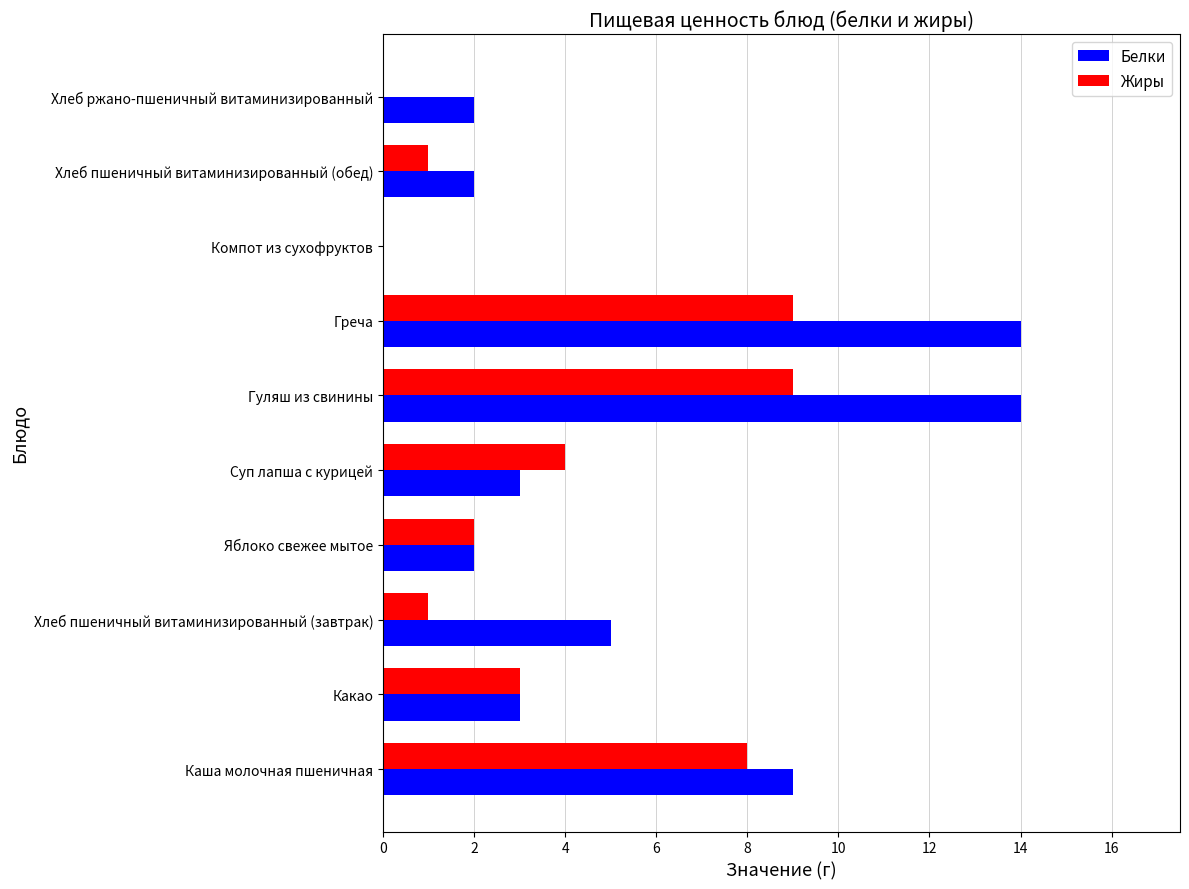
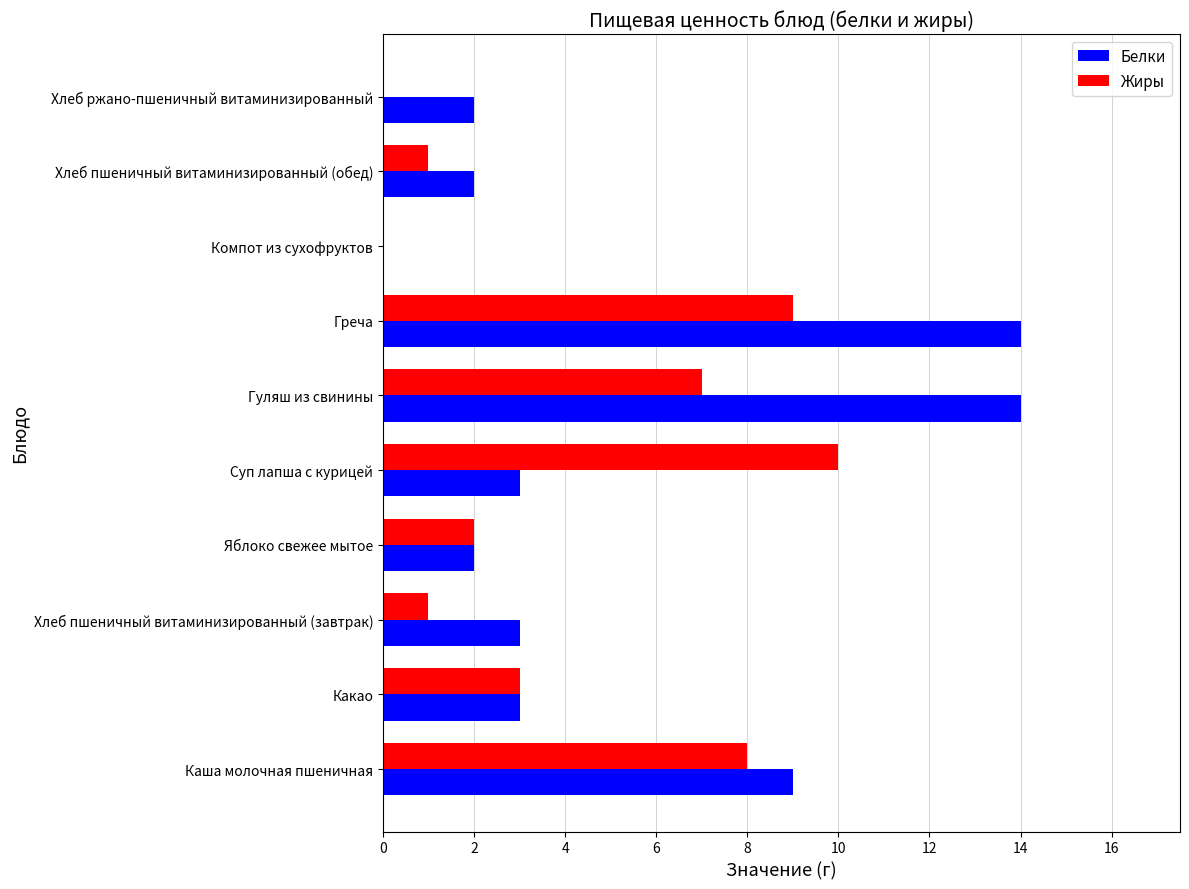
Жиры, Гуляш из свинины: 9 -> 7
Жиры, Суп лапша с курицей: 4 -> 10
Белки, Хлеб пшеничный витаминизированный (завтрак): 5 -> 3
